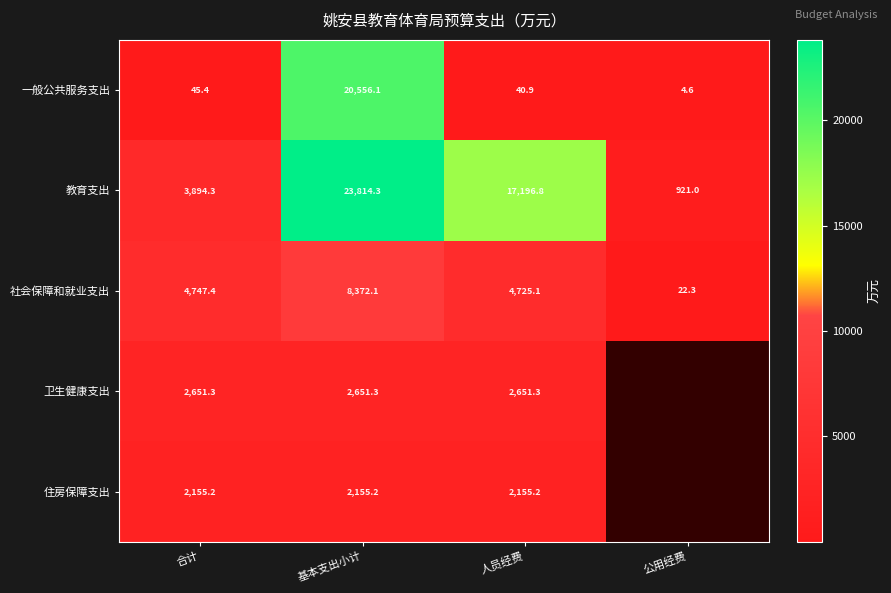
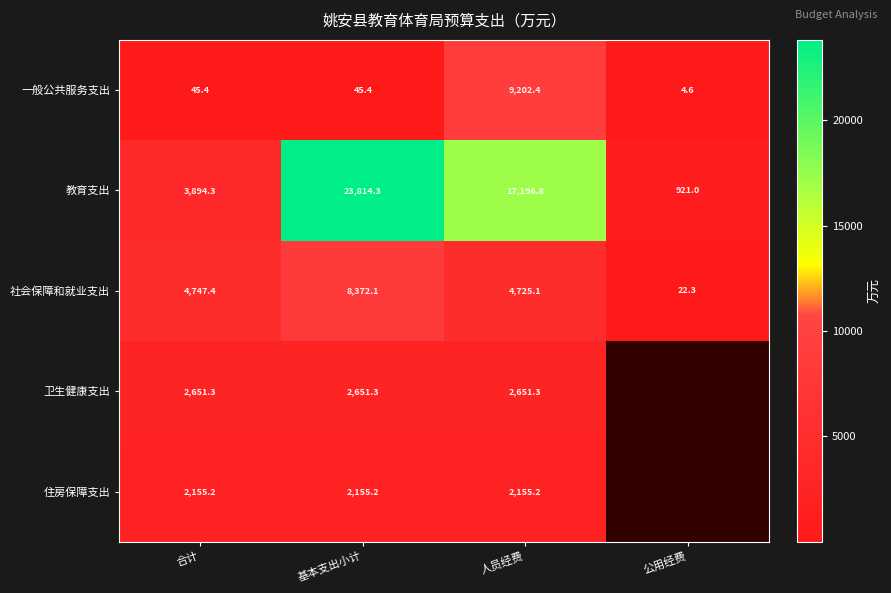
一般公共服务支出, 基本支出小计: 20,556.1 -> 45.4
一般公共服务支出, 人员经费: 40.9 -> 9,202.4
